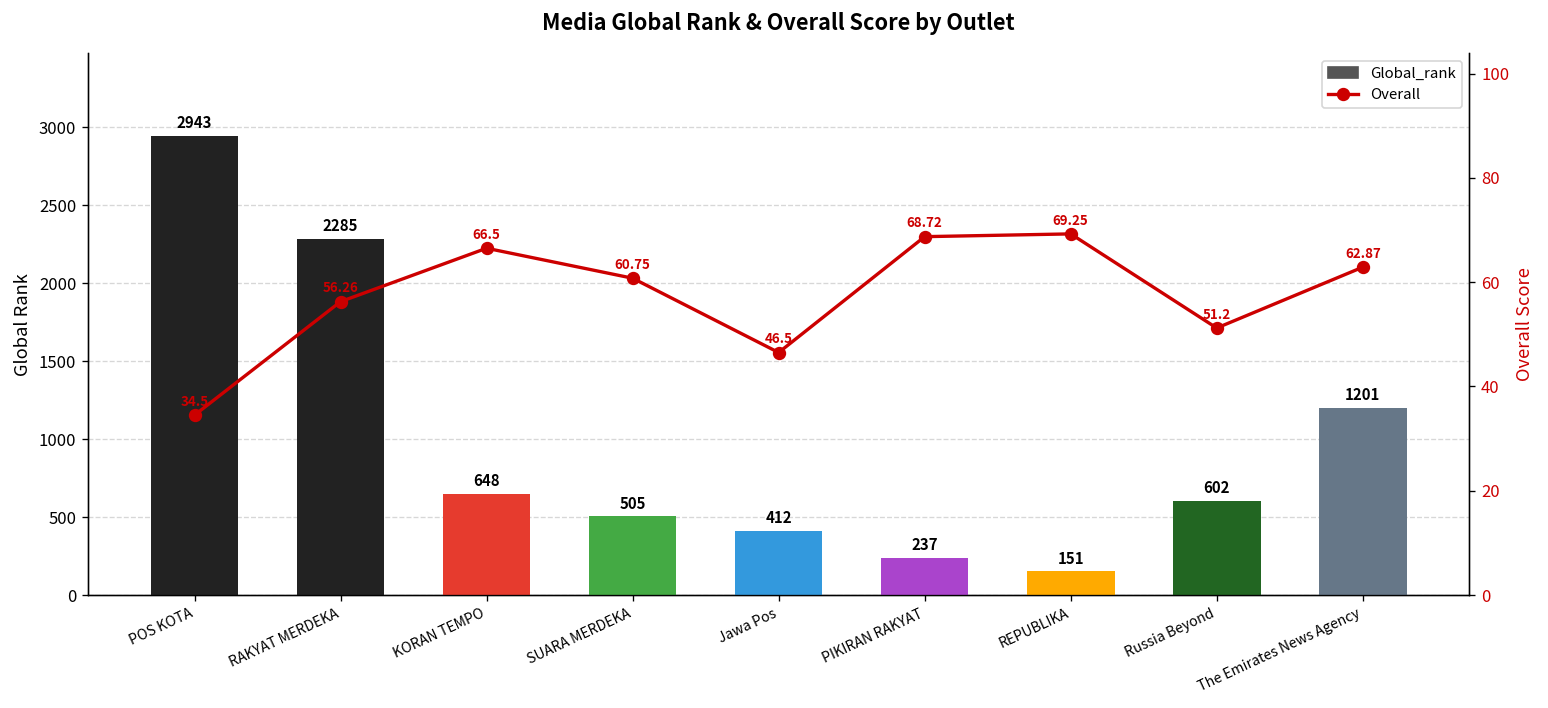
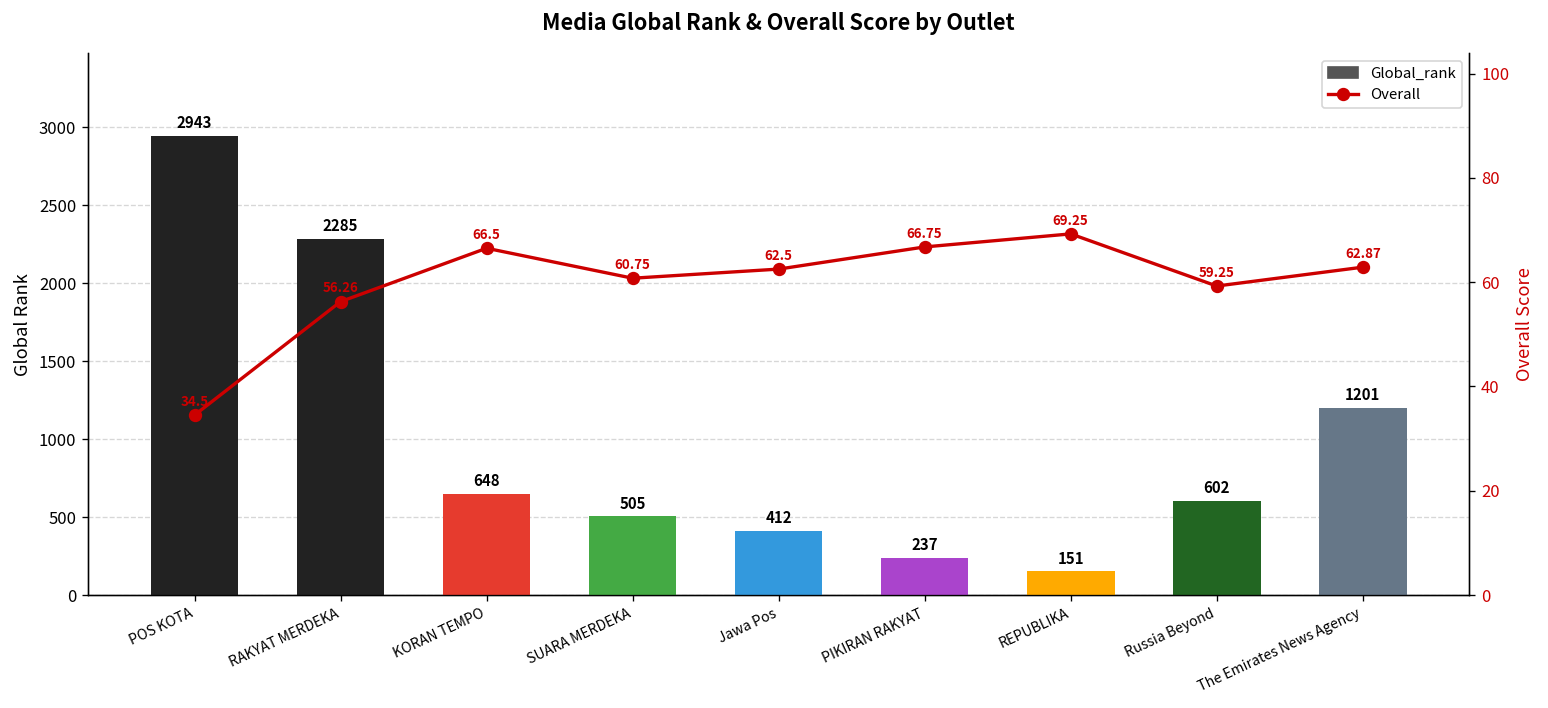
Overall, Jawa Pos: 46.5 -> 62.5
Overall, PIKIRAN RAKYAT: 68.72 -> 66.75
Overall, Russia Beyond: 51.2 -> 59.25
